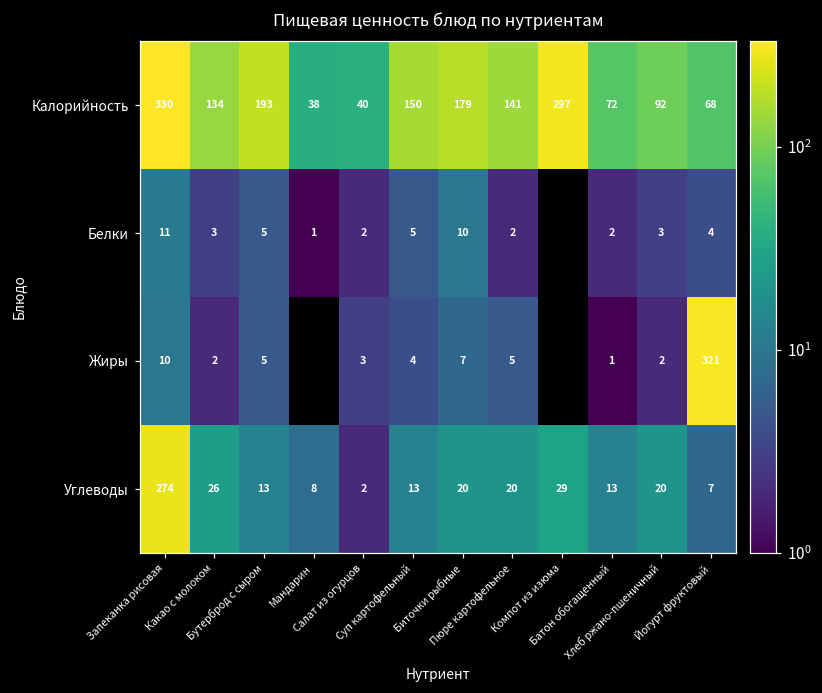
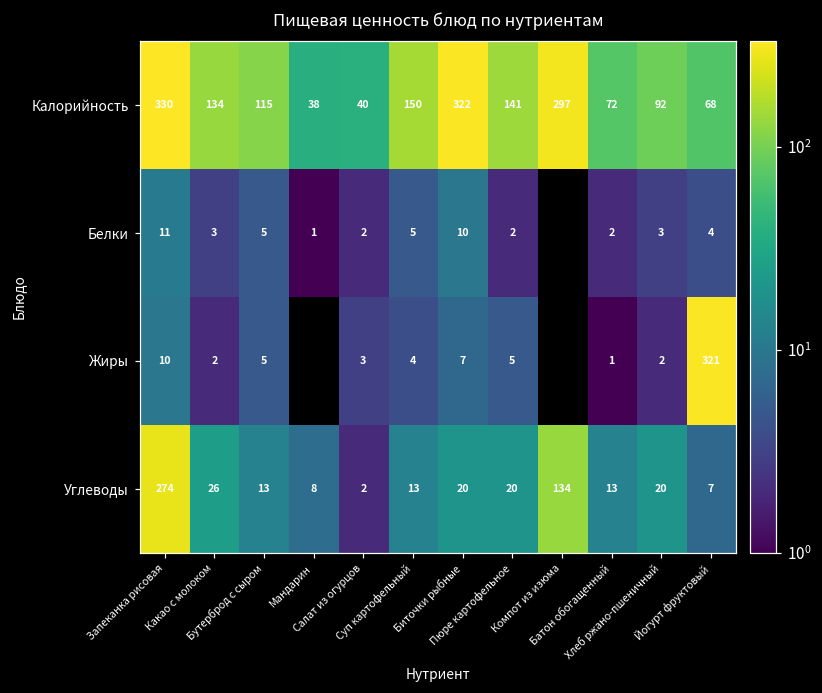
Калорийность, Бутерброд с сыром: 193 -> 115
Калорийность, Биточки рыбные: 179 -> 322
Углеводы, Компот из изюма: 29 -> 134
